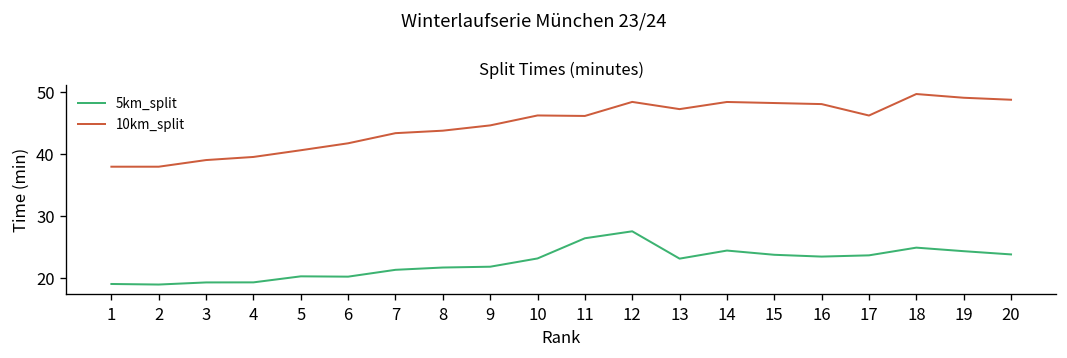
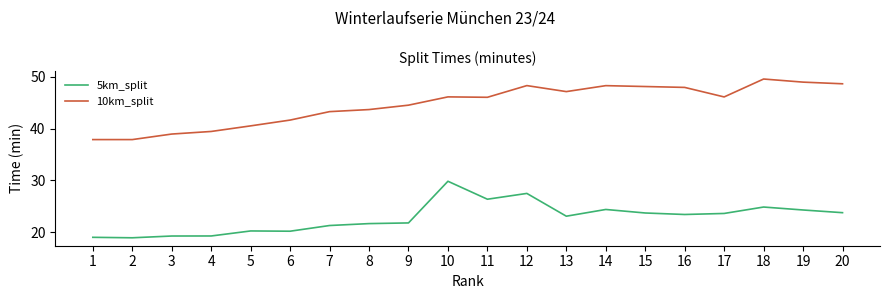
5km_split, 10: 23 -> 30
